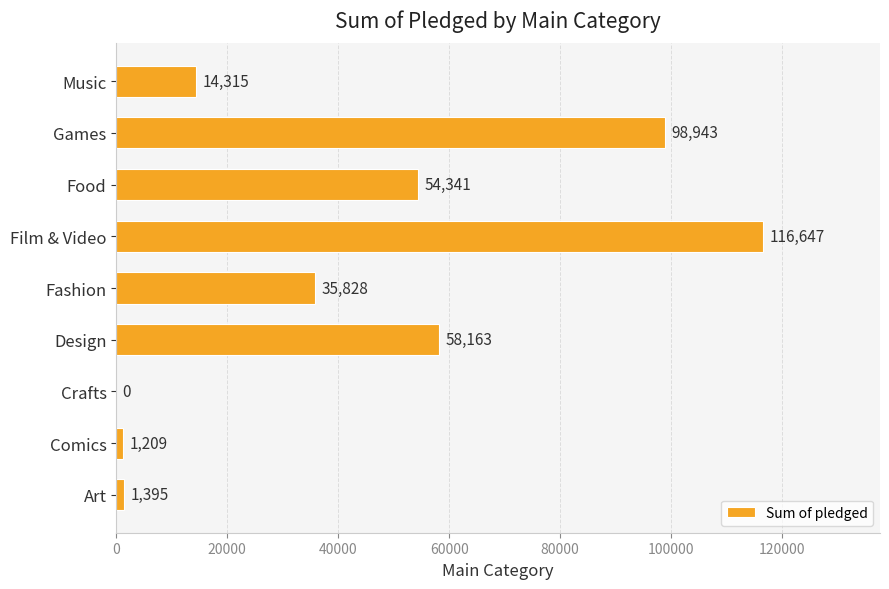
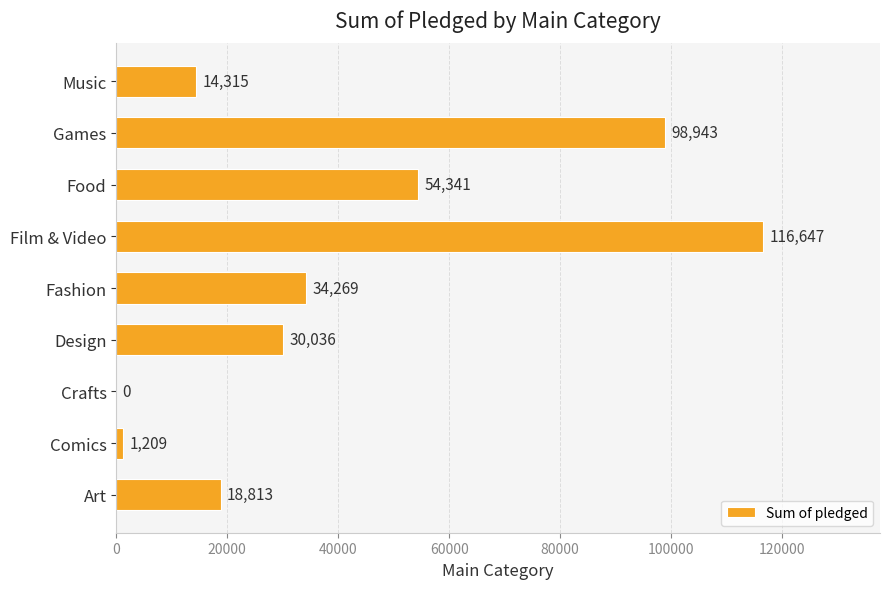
Fashion: 35,828 -> 34,269
Design: 58,163 -> 30,036
Art: 1,395 -> 18,813
